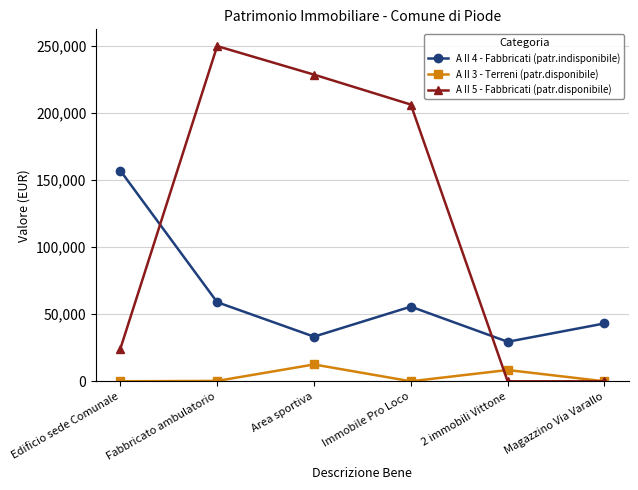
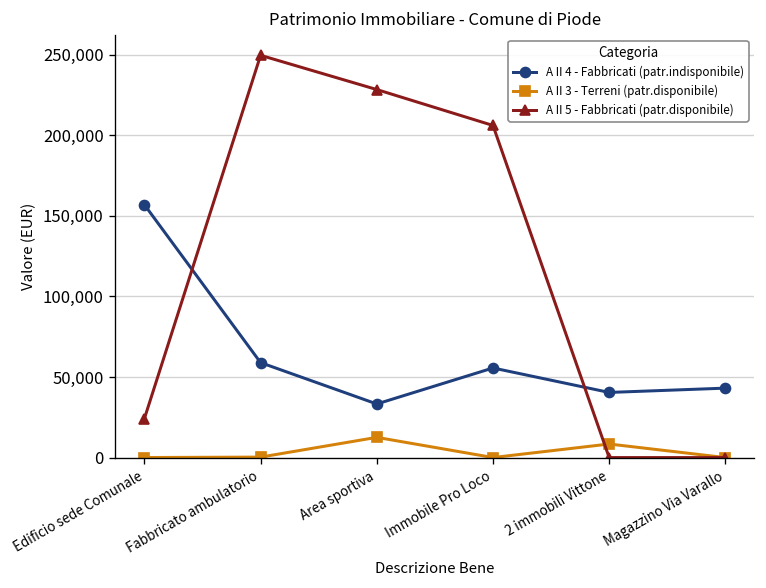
A II 4 - Fabbricati (patr.indisponibile), 2 immobili Vittone: 29,000 -> 40,000
